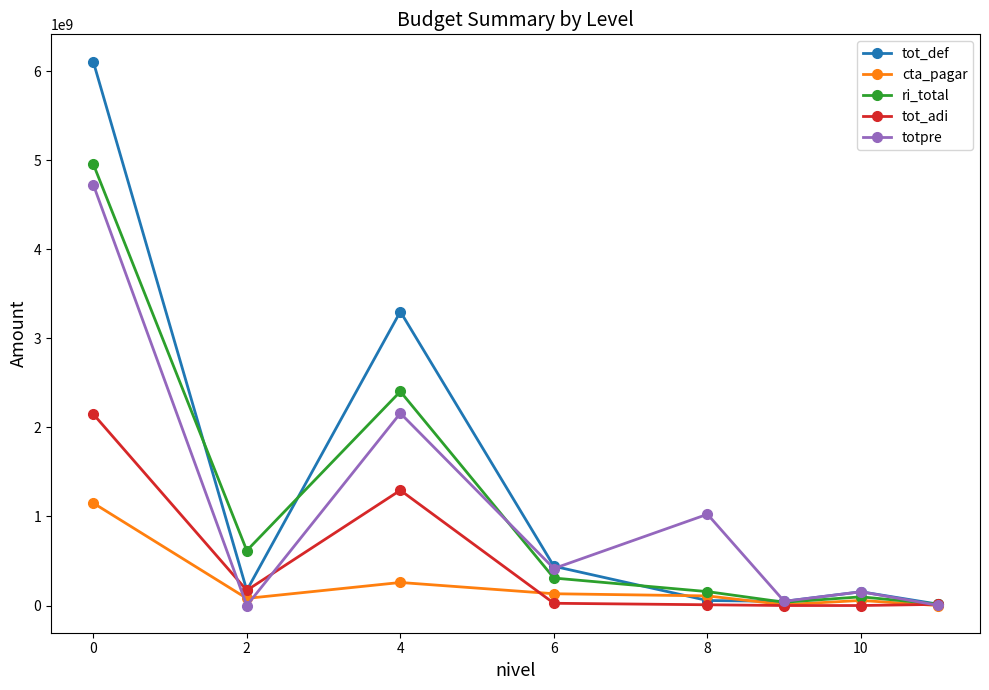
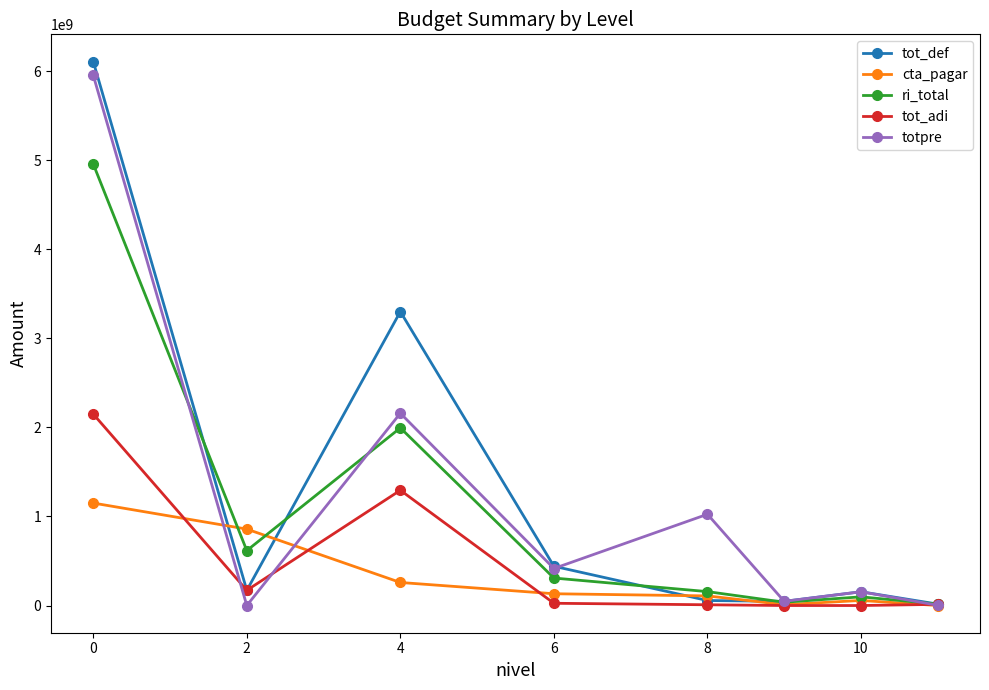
totpre, 0: 4700000000 -> 6000000000
cta_pagar, 2: 100000000 -> 900000000
ri_total, 4: 2400000000 -> 2000000000
